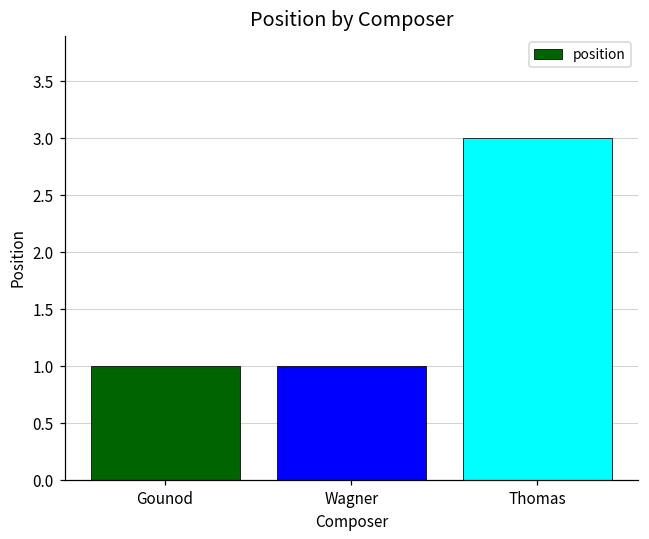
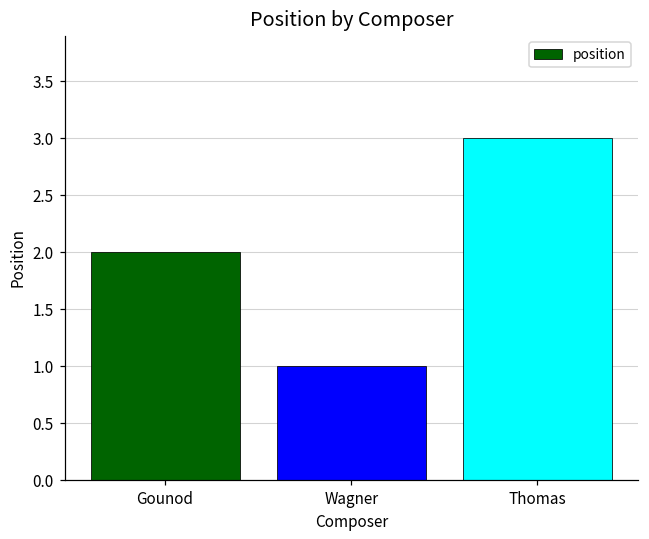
Gounod: 1 -> 2
